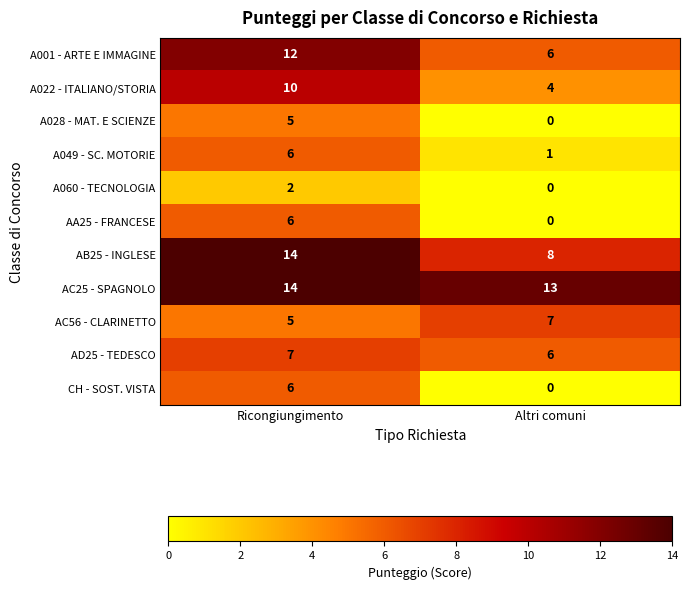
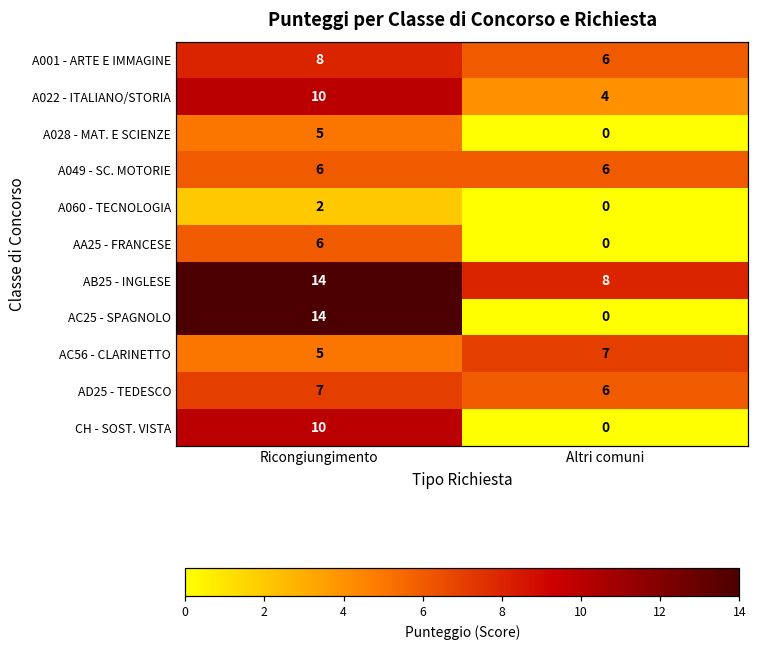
A001 - ARTE E IMMAGINE, Ricongiungimento: 12 -> 8
A049 - SC. MOTORIE, Altri comuni: 1 -> 6
AC25 - SPAGNOLO, Altri comuni: 13 -> 0
CH - SOST. VISTA, Ricongiungimento: 6 -> 10
